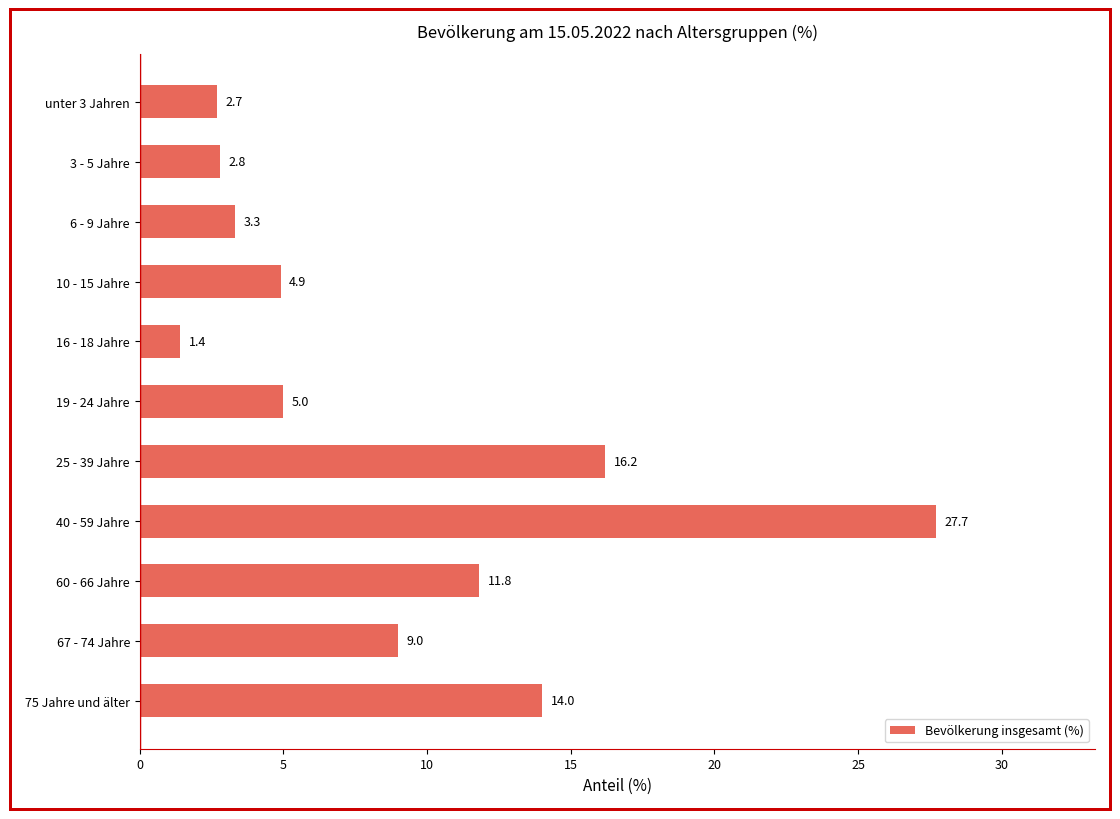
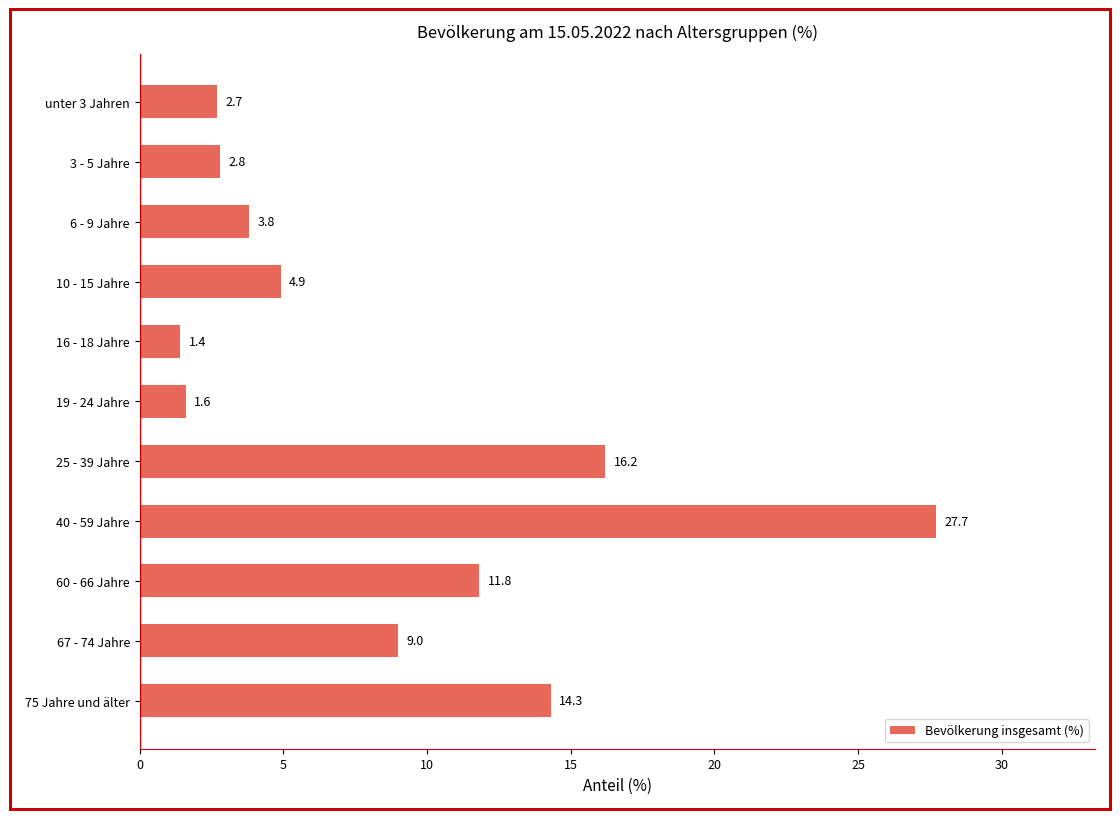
6 - 9 Jahre: 3.3 -> 3.8
19 - 24 Jahre: 5.0 -> 1.6
75 Jahre und älter: 14.0 -> 14.3
